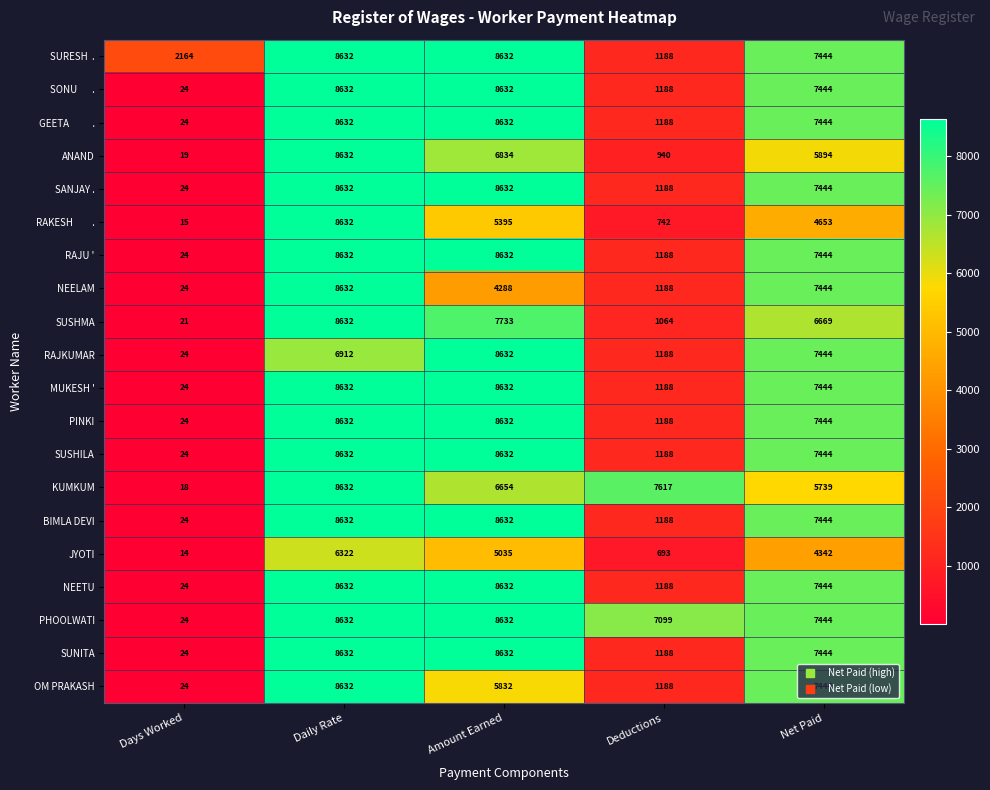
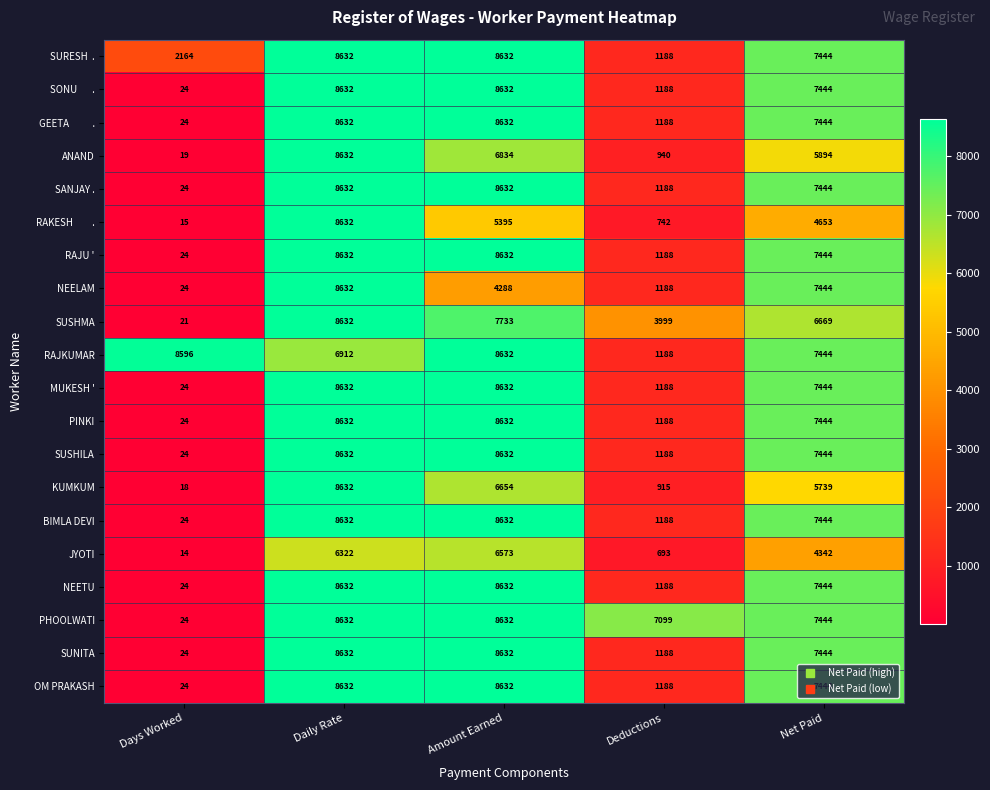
SUSHMA, Deductions: 1064 -> 3999
RAJKUMAR, Days Worked: 24 -> 8596
KUMKUM, Deductions: 7617 -> 915
JYOTI, Amount Earned: 5035 -> 6573
OM PRAKASH, Amount Earned: 5832 -> 8632
